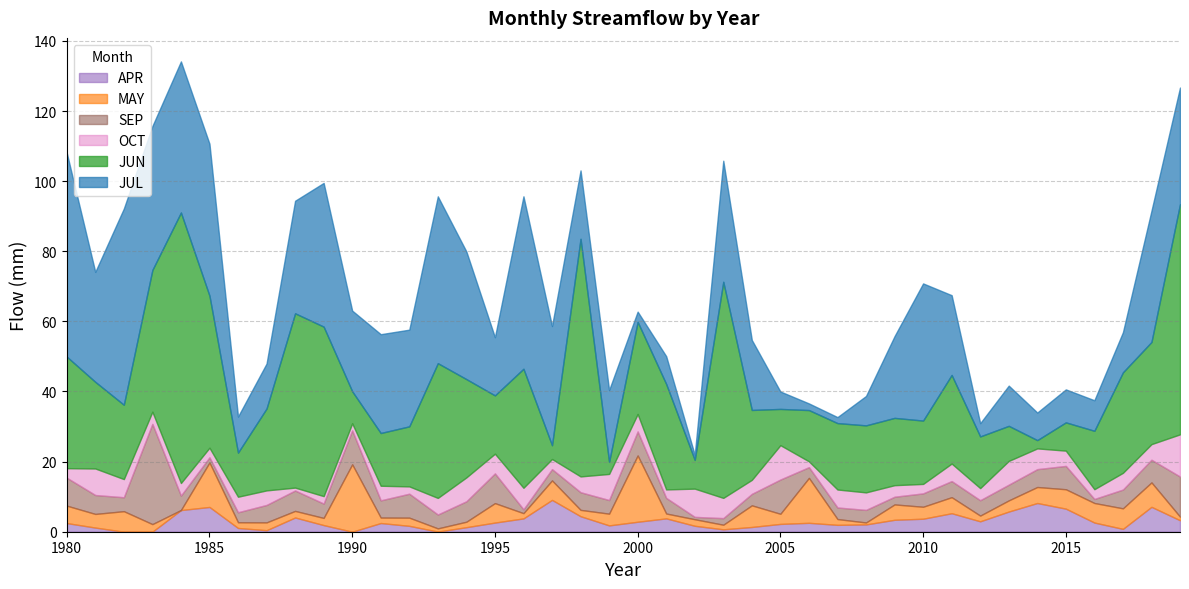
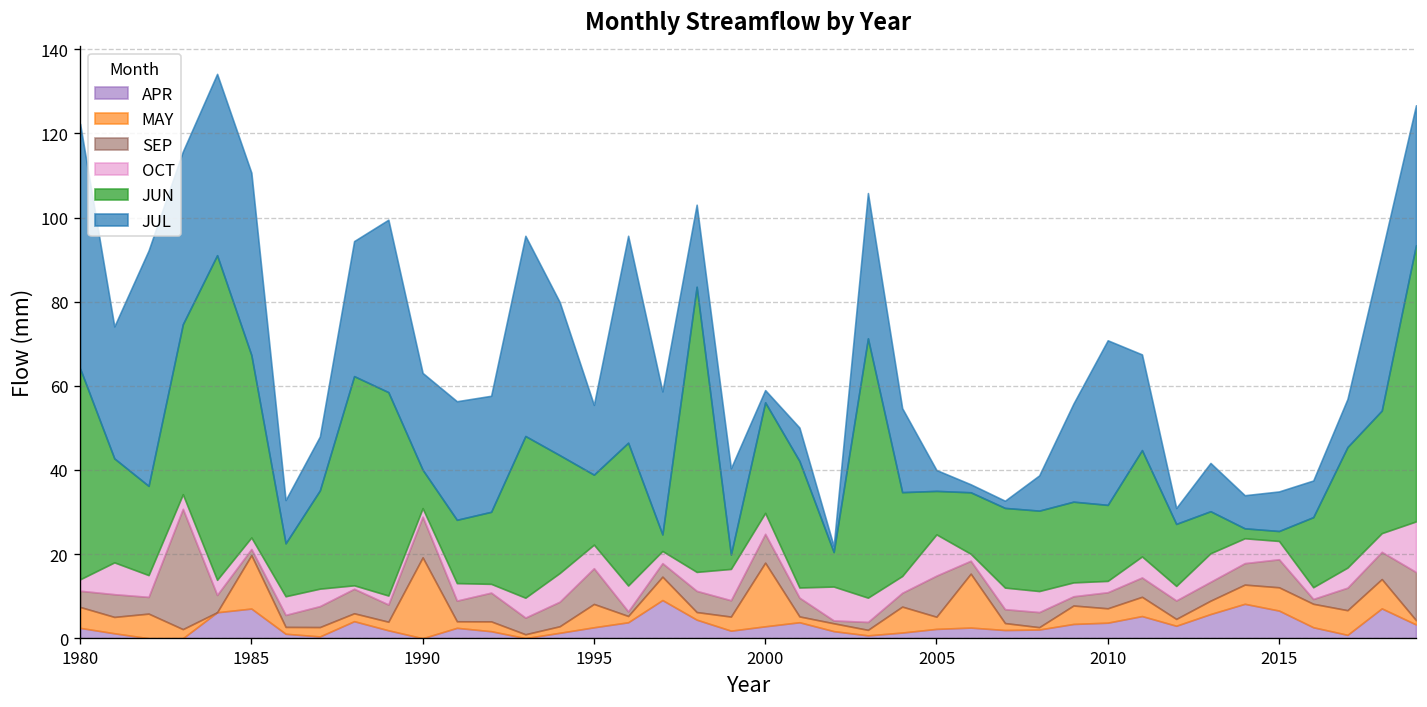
SEP, 1980: 8 -> 4
JUN, 1980: 32 -> 50
MAY, 2000: 19 -> 15
JUN, 2015: 8 -> 2
